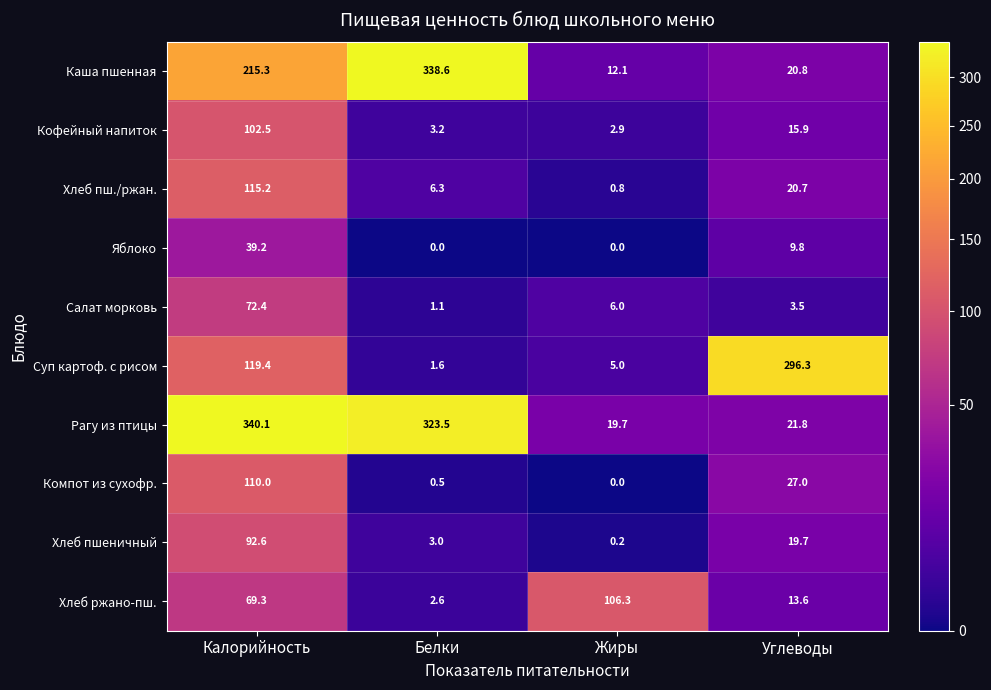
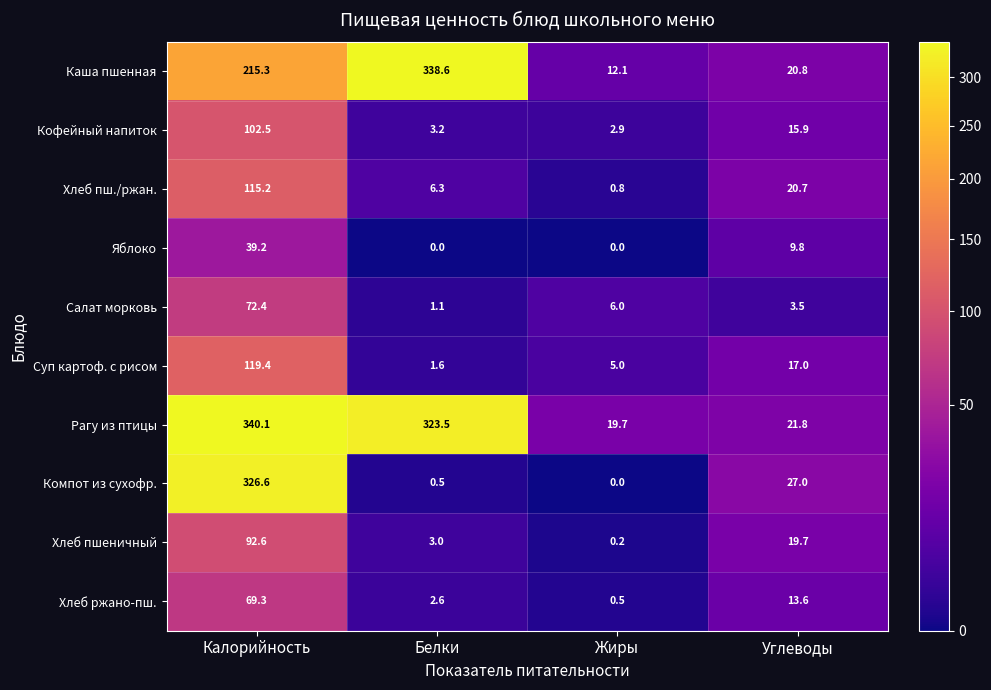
Суп картоф. с рисом, Углеводы: 296.3 -> 17.0
Компот из сухофр., Калорийность: 110.0 -> 326.6
Хлеб ржано-пш., Жиры: 106.3 -> 0.5
